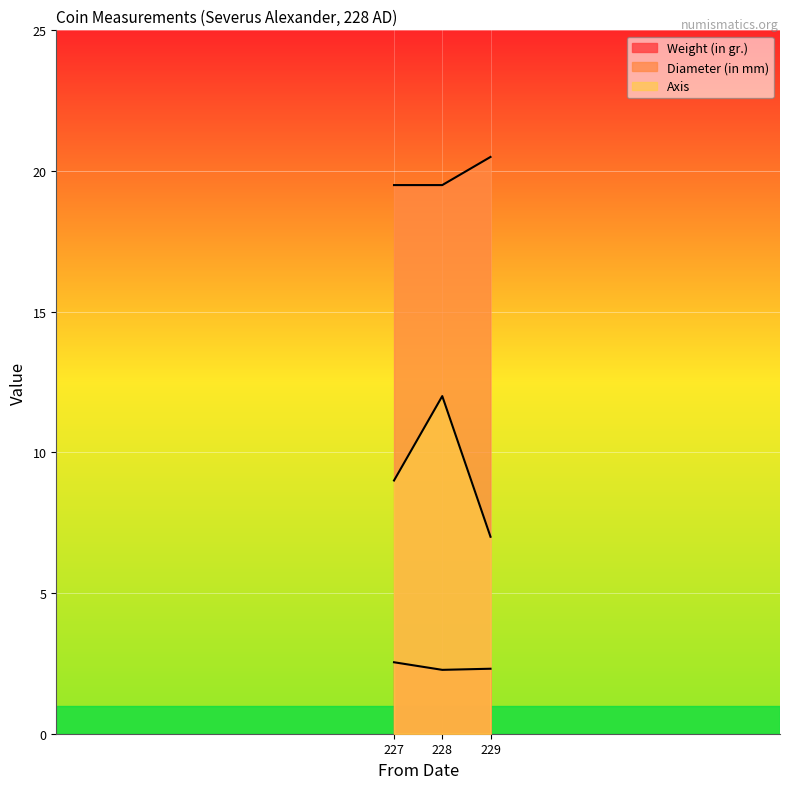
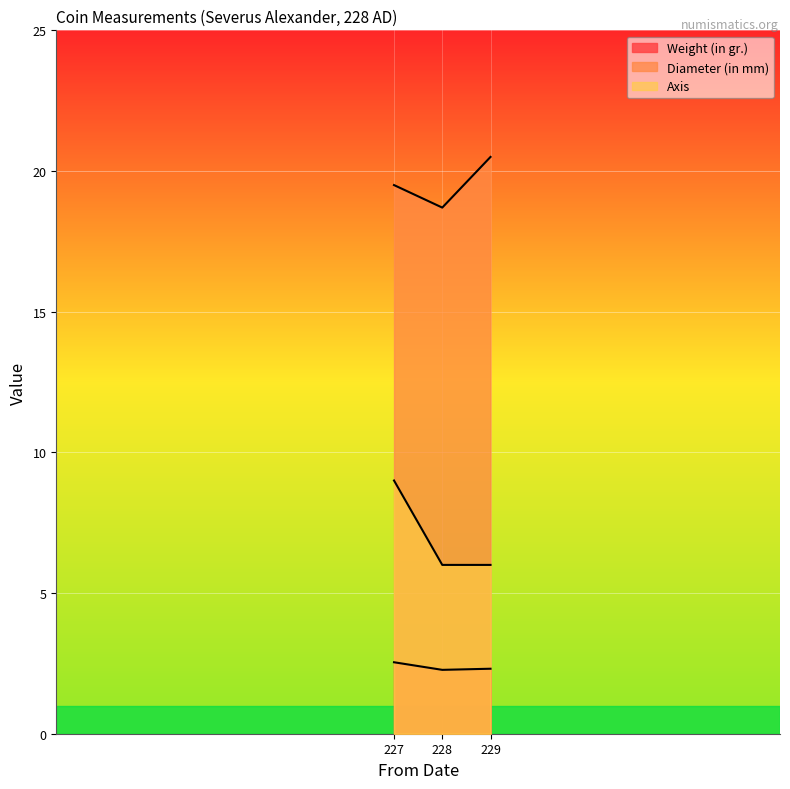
Diameter (in mm), 228: 19.5 -> 18.7
Axis, 228: 12 -> 6
Axis, 229: 7 -> 6
